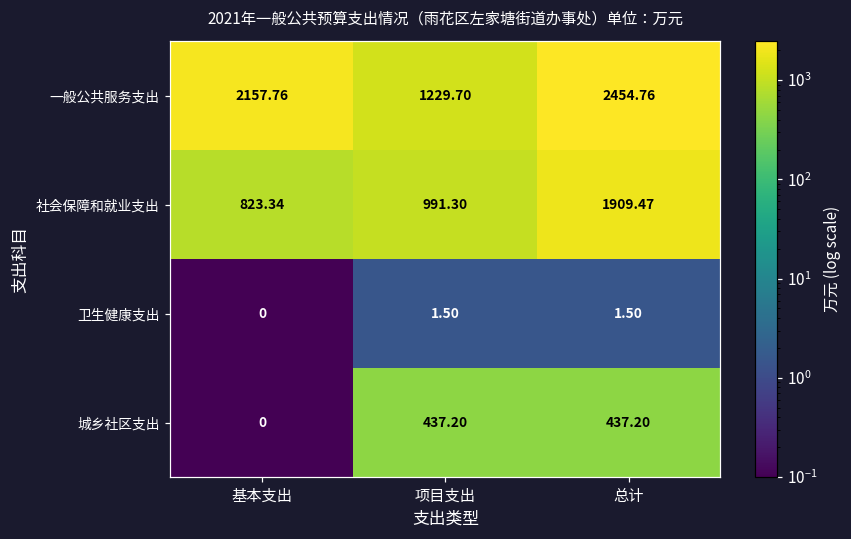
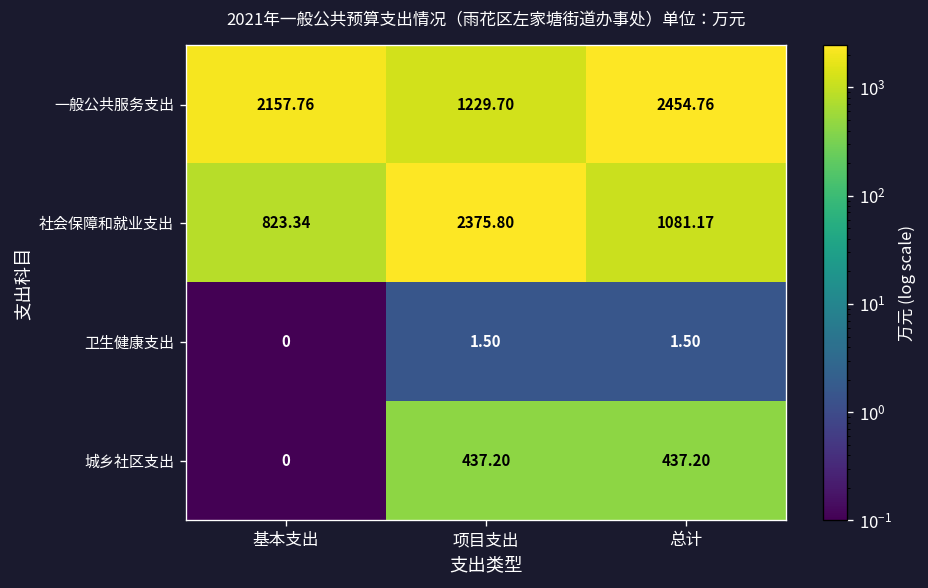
社会保障和就业支出, 项目支出: 991.30 -> 2375.80
社会保障和就业支出, 总计: 1909.47 -> 1081.17
